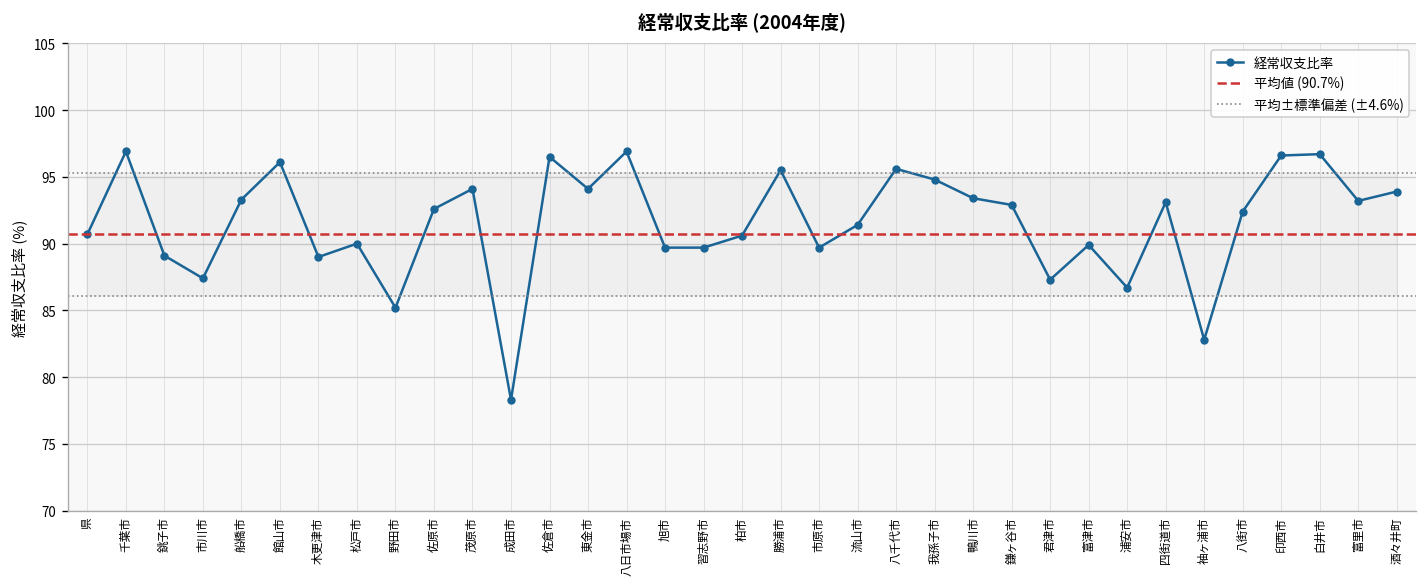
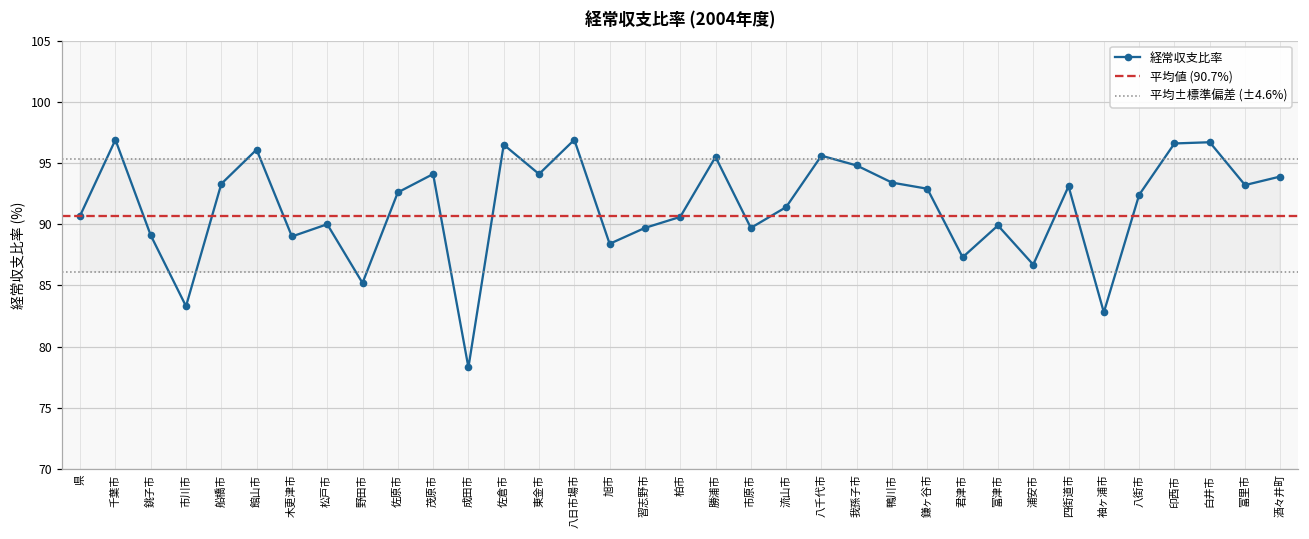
経常収支比率, 市川市: 87.4 -> 83.3
経常収支比率, 旭市: 89.7 -> 88.4
